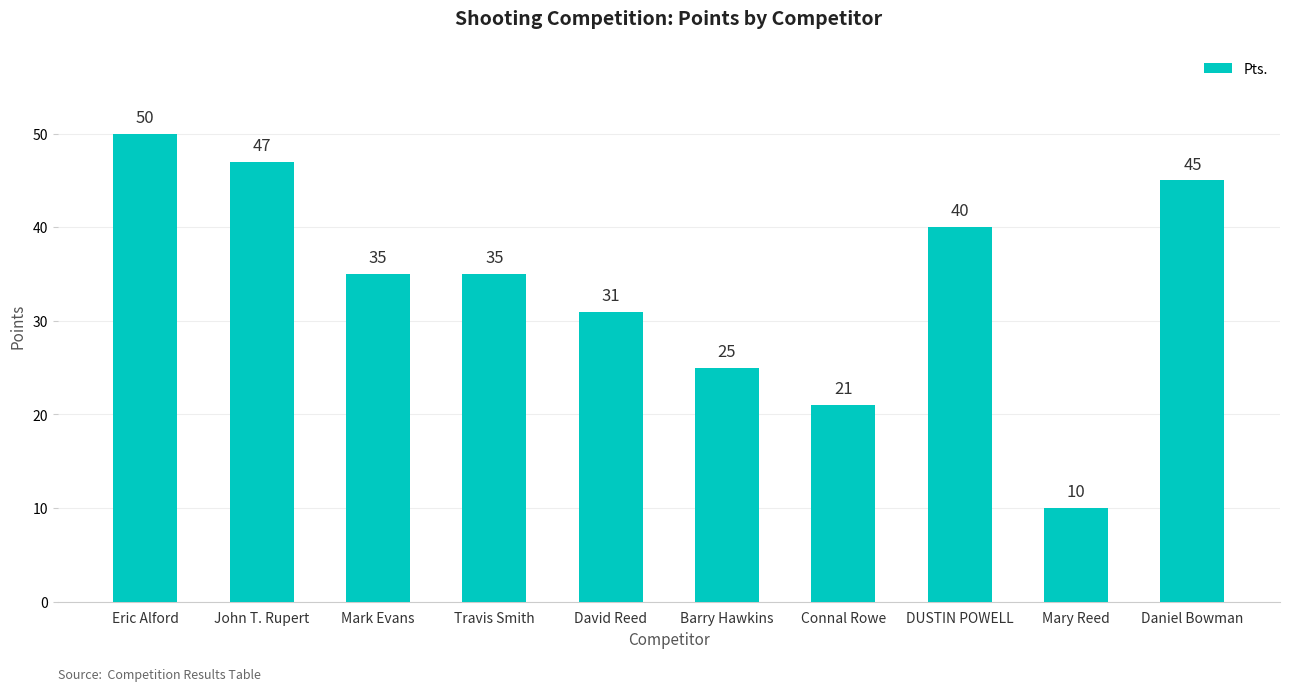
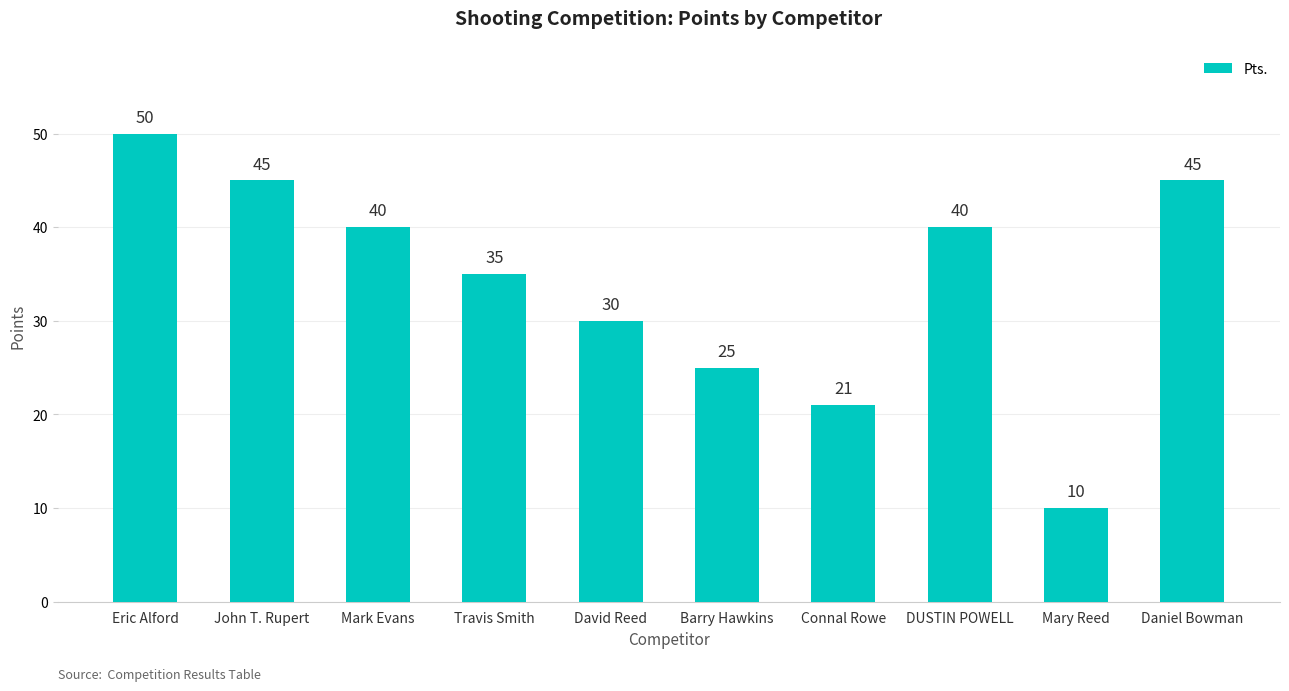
John T. Rupert: 47 -> 45
Mark Evans: 35 -> 40
David Reed: 31 -> 30
